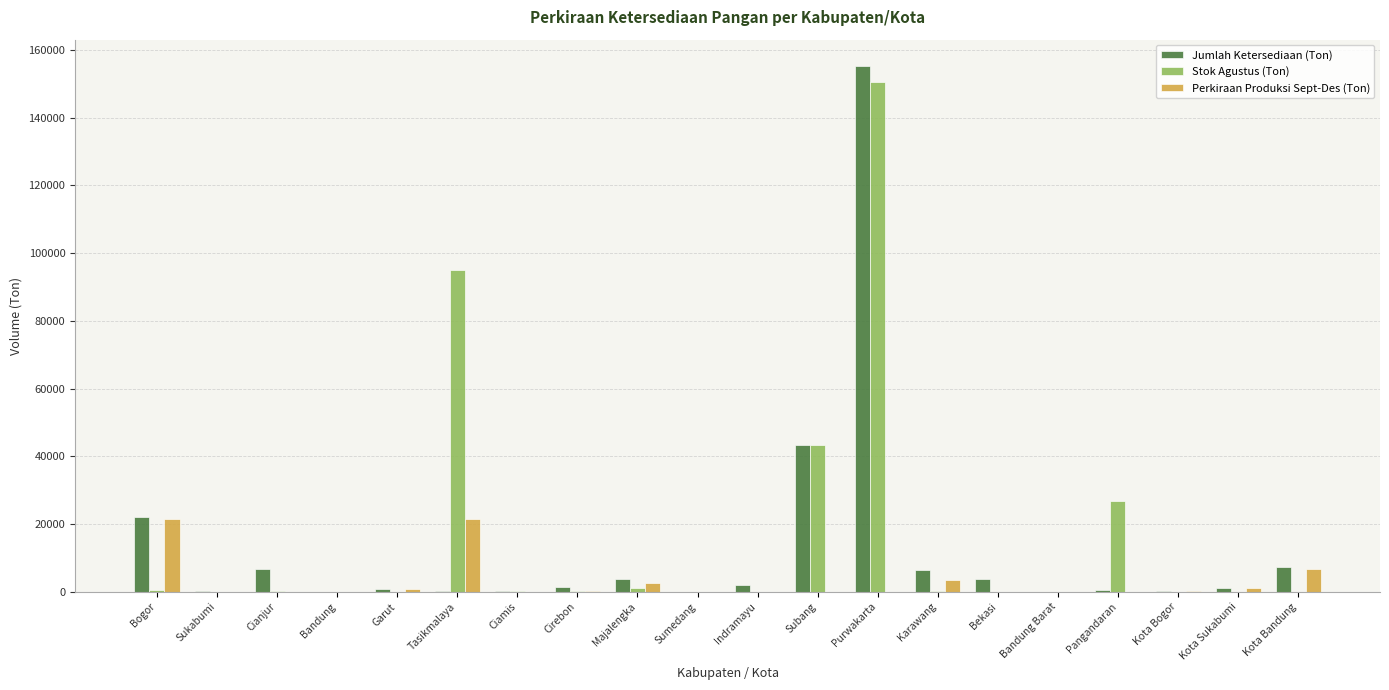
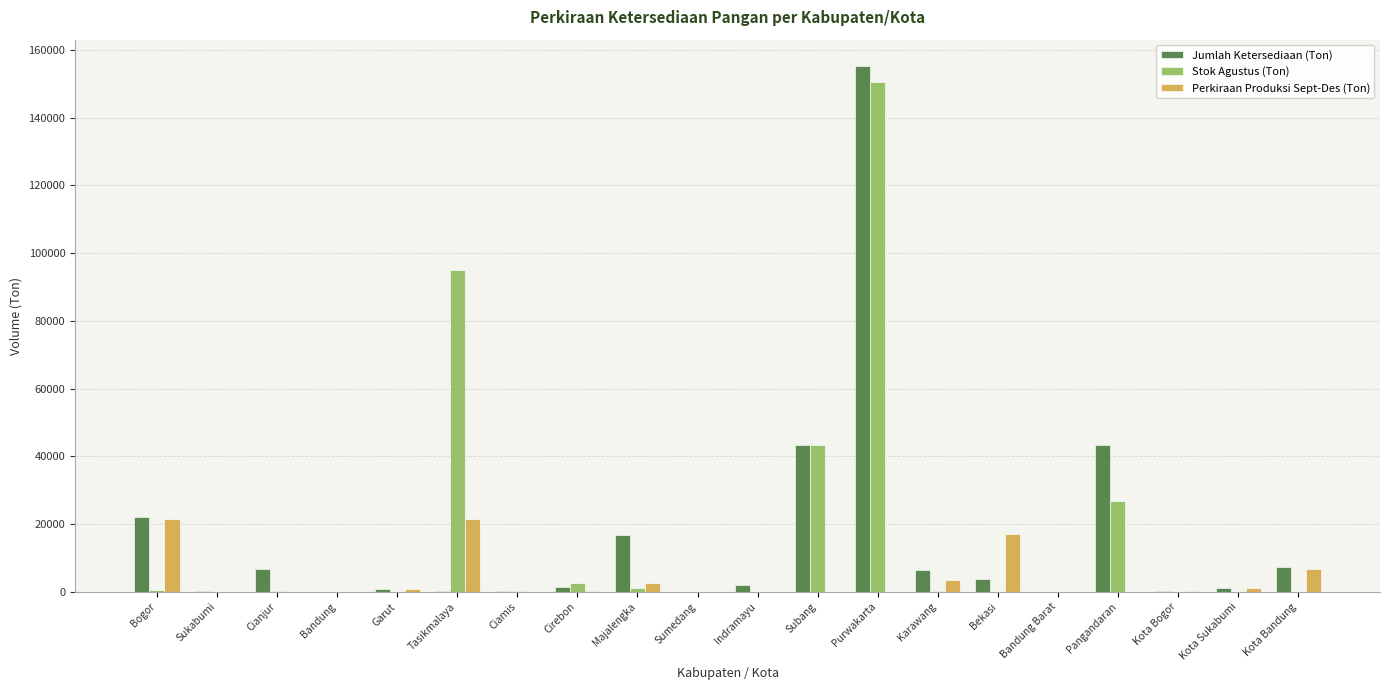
Stok Agustus (Ton), Cirebon: 0 -> 3000
Jumlah Ketersediaan (Ton), Majalengka: 4000 -> 17000
Perkiraan Produksi Sept-Des (Ton), Bekasi: 0 -> 17000
Jumlah Ketersediaan (Ton), Pangandaran: 0 -> 43000
